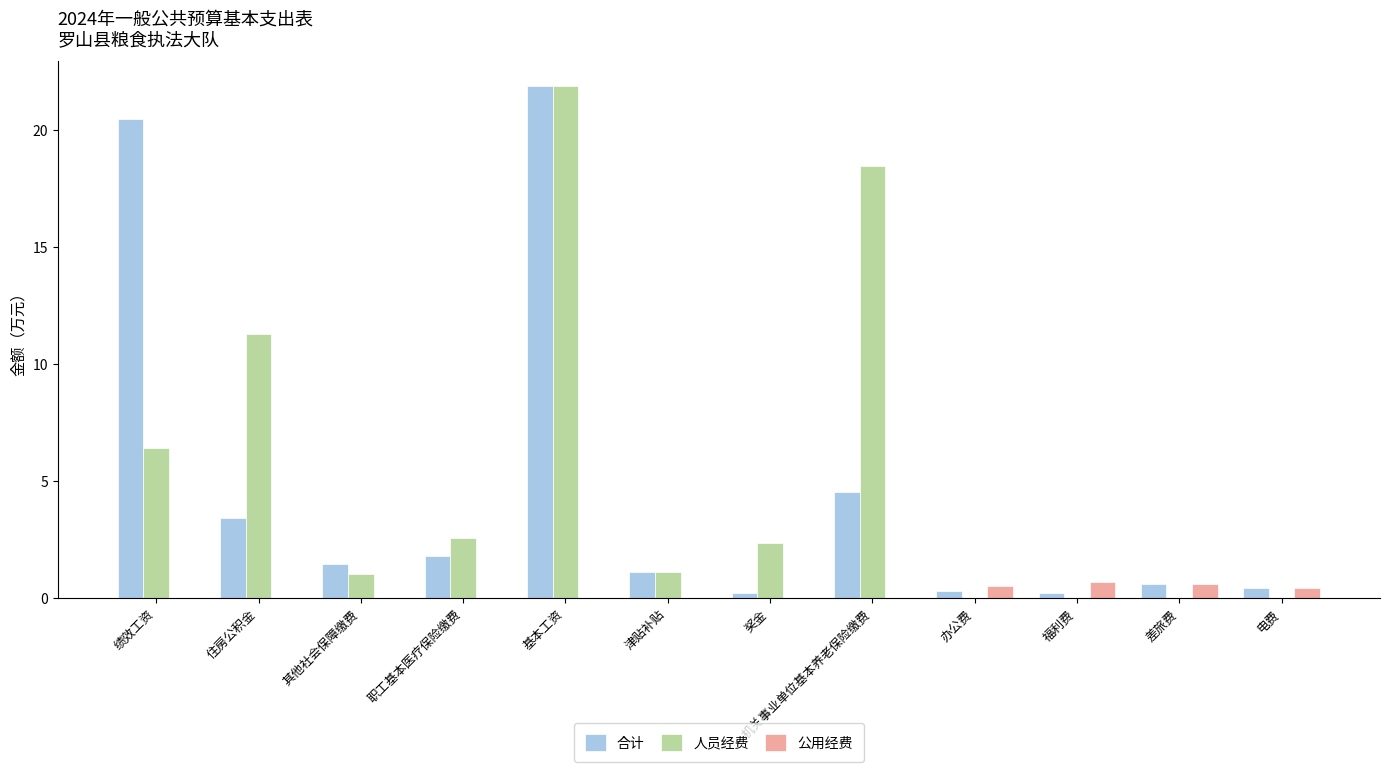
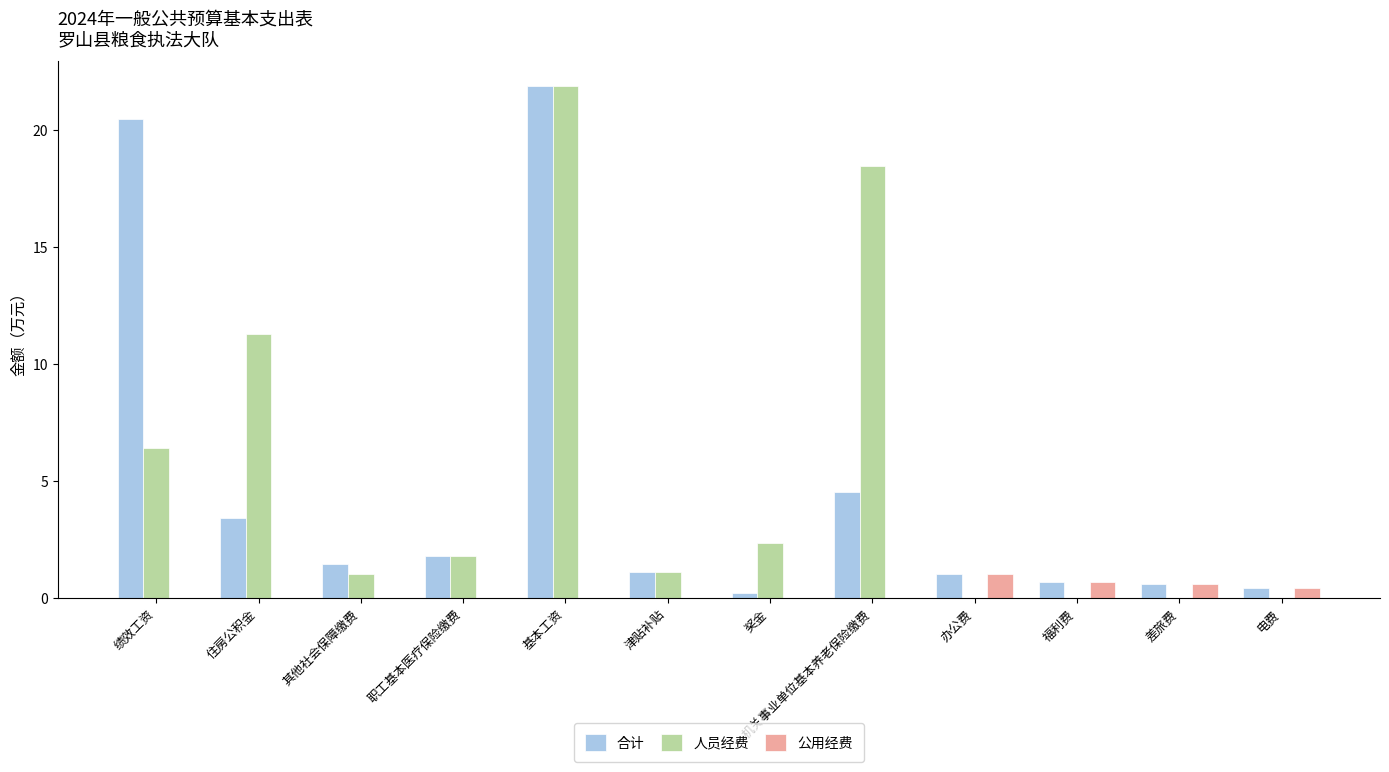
人员经费, 职工基本医疗保险缴费: 2.6 -> 1.8
合计, 办公费: 0.3 -> 1.0
公用经费, 办公费: 0.5 -> 1.0
合计, 福利费: 0.2 -> 0.7
